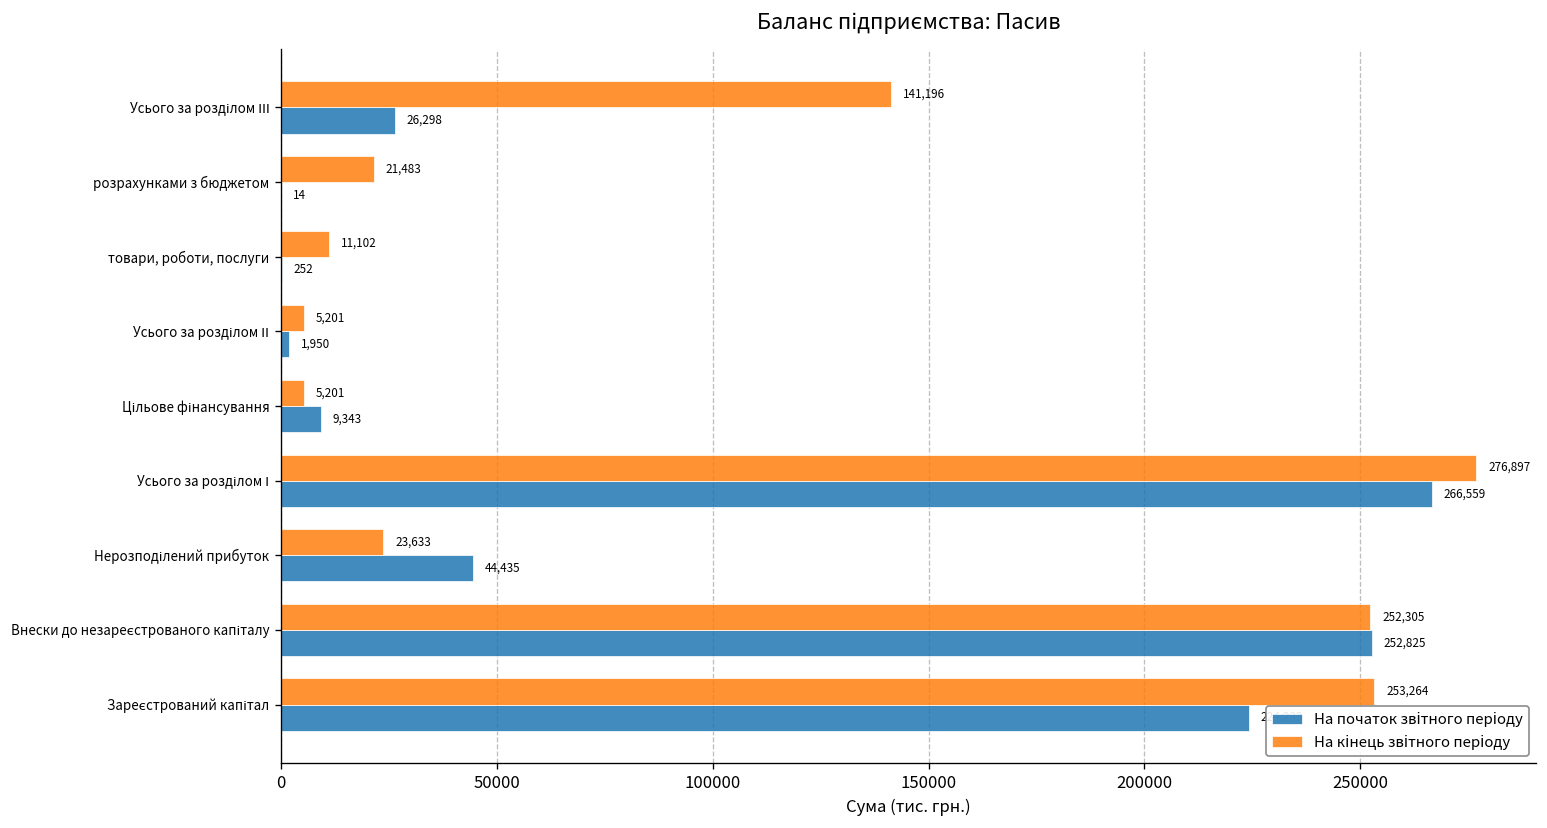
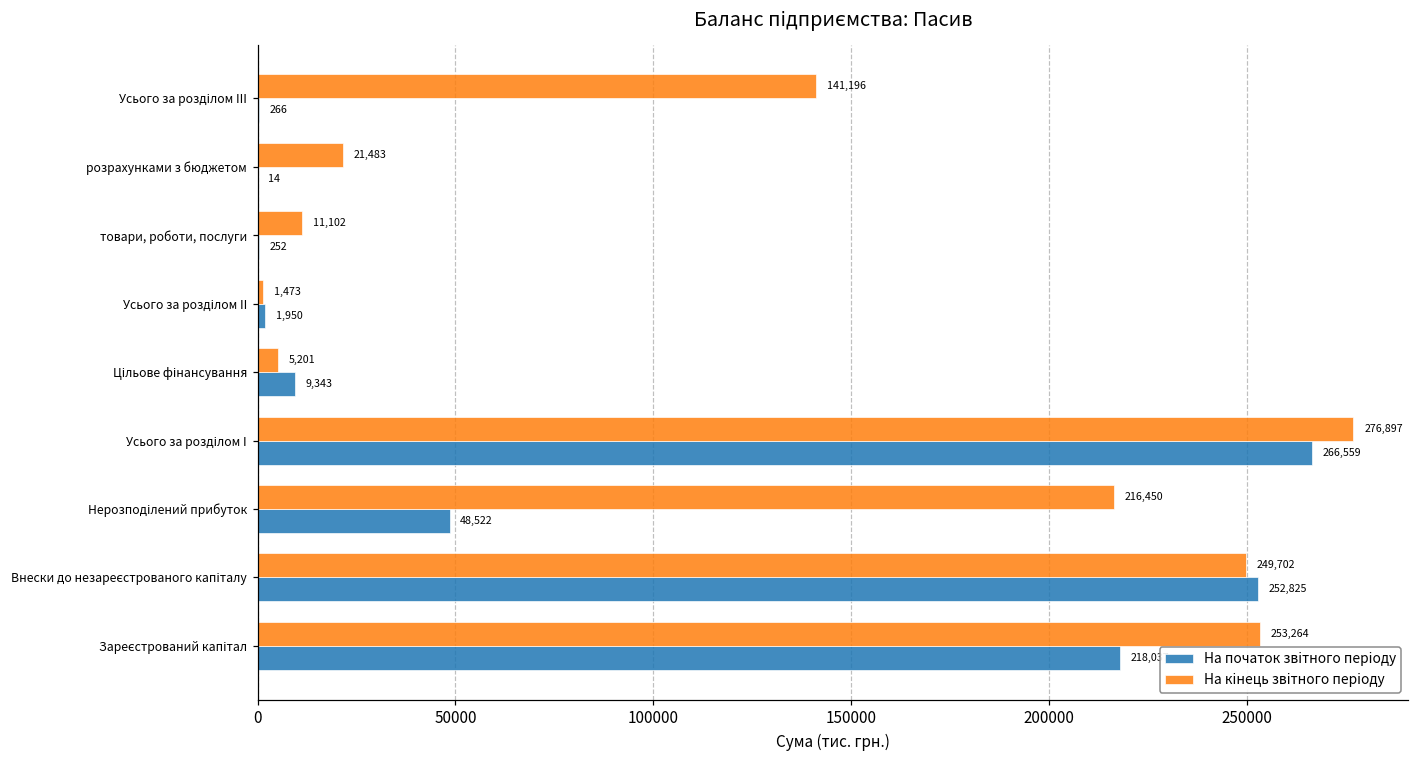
На початок звітного періоду, Усього за розділом ІІІ: 26,298 -> 266
На кінець звітного періоду, Усього за розділом ІІ: 5,201 -> 1,473
На кінець звітного періоду, Нерозподілений прибуток: 23,633 -> 216,450
На початок звітного періоду, Нерозподілений прибуток: 44,435 -> 48,522
На кінець звітного періоду, Внески до незареєстрованого капіталу: 252,305 -> 249,702
На початок звітного періоду, Зареєстрований капітал: 224000 -> 218000
